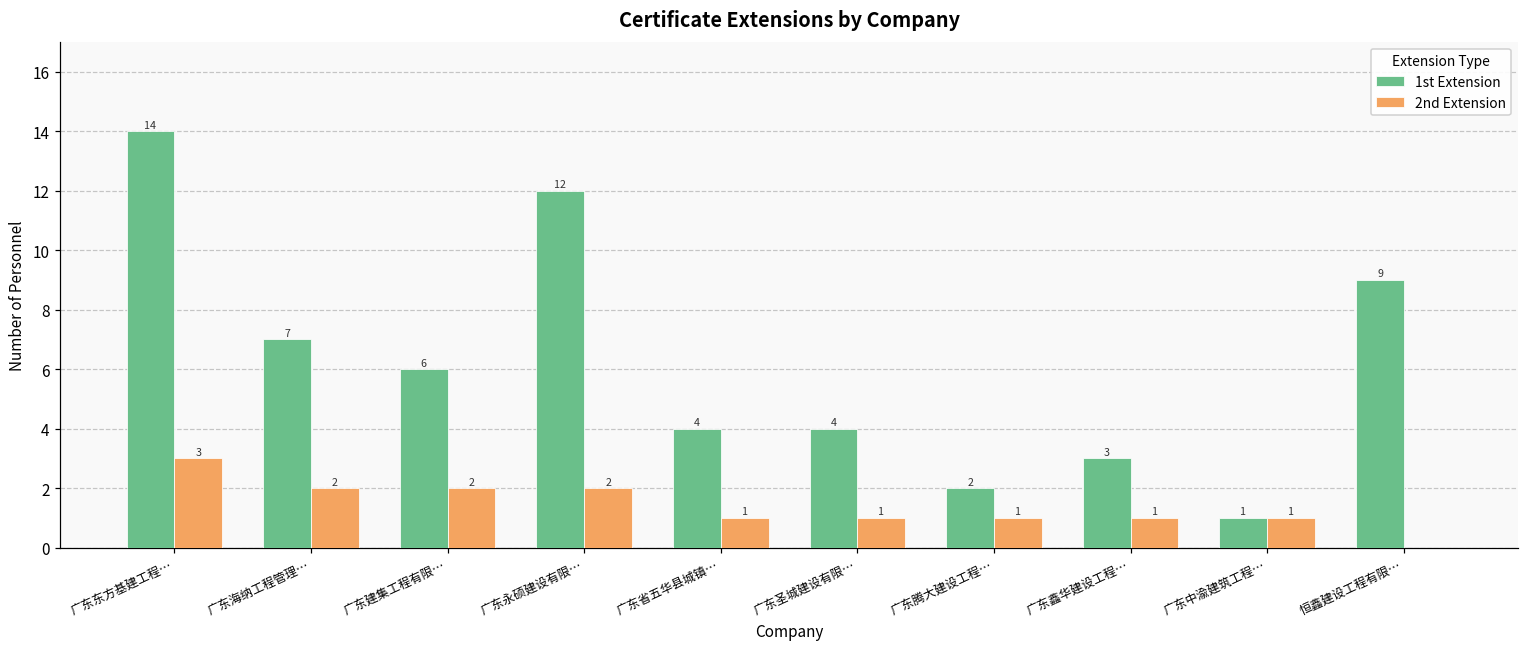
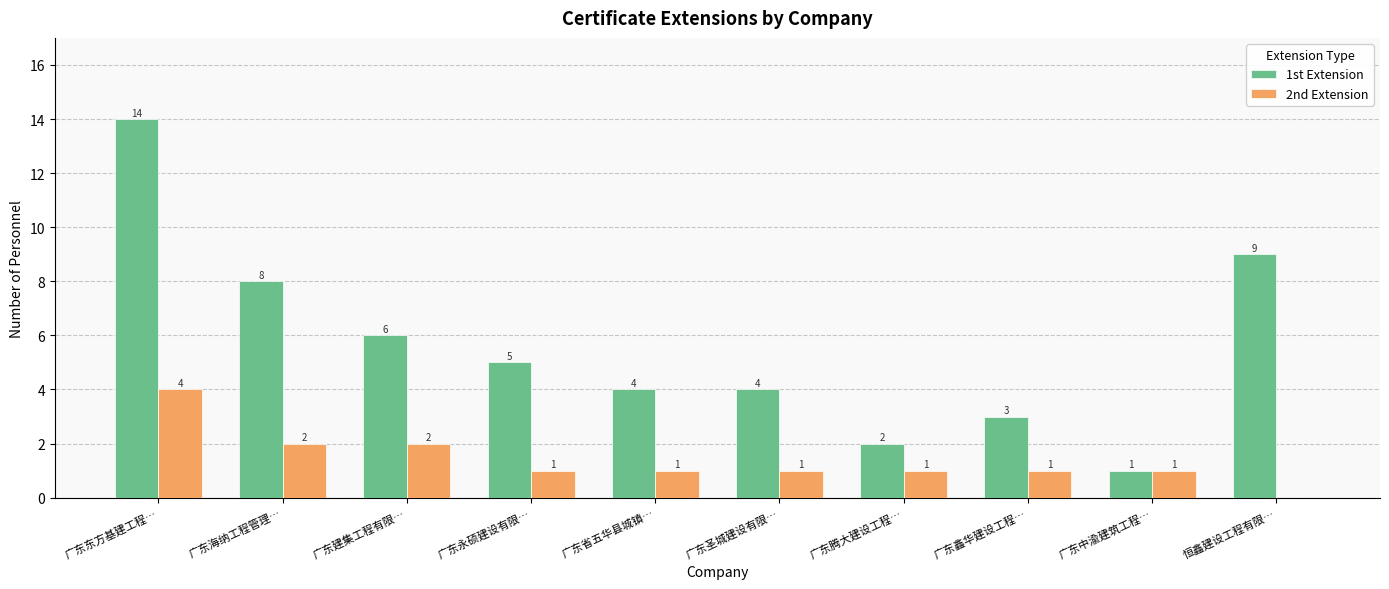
2nd Extension, 广东东方基建工程…: 3 -> 4
1st Extension, 广东海纳工程管理…: 7 -> 8
1st Extension, 广东永硕建设有限…: 12 -> 5
2nd Extension, 广东永硕建设有限…: 2 -> 1
